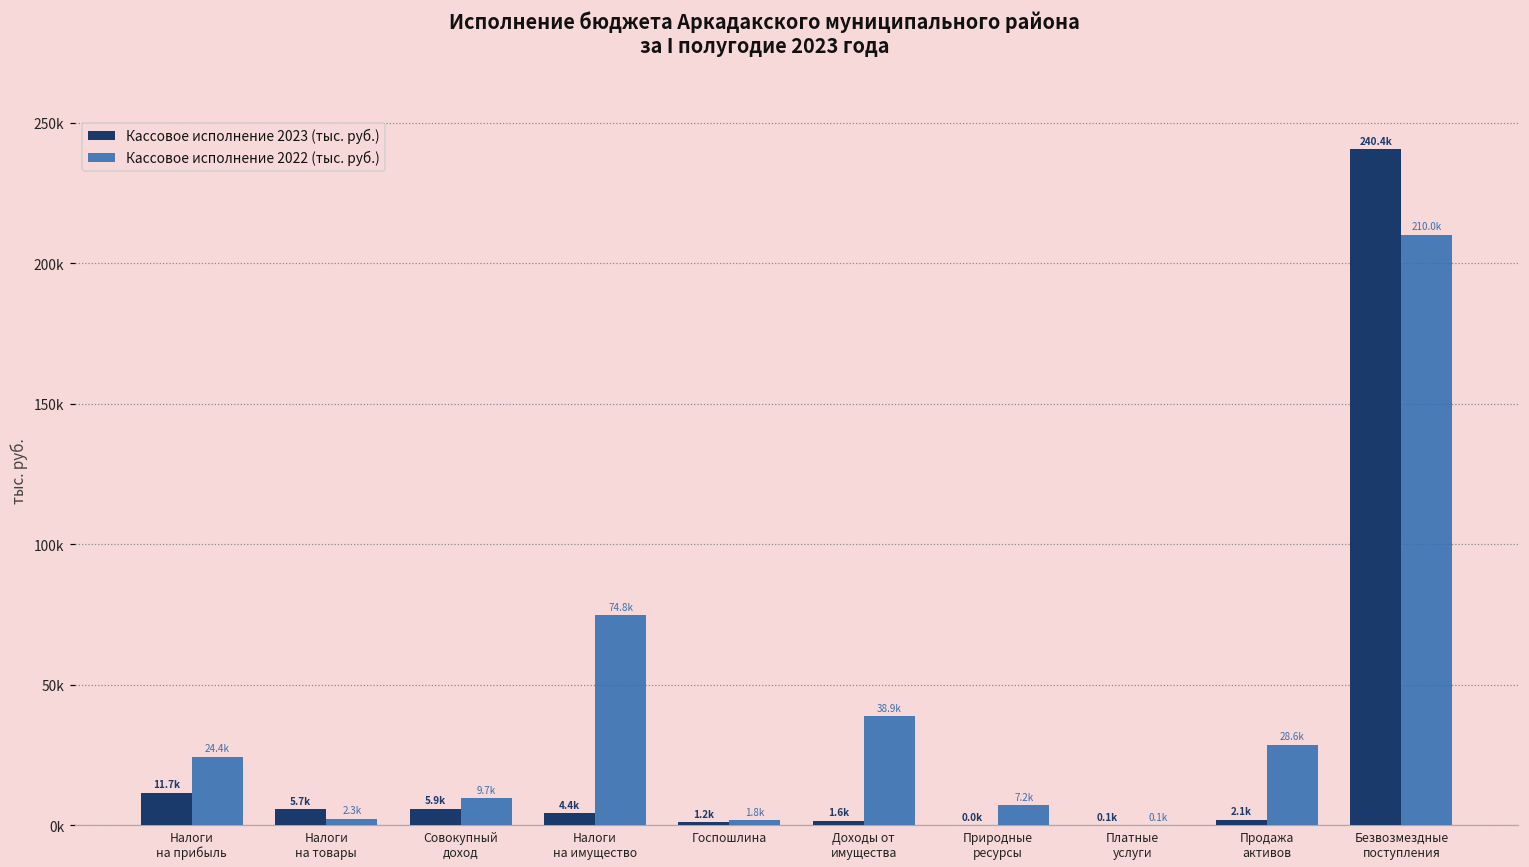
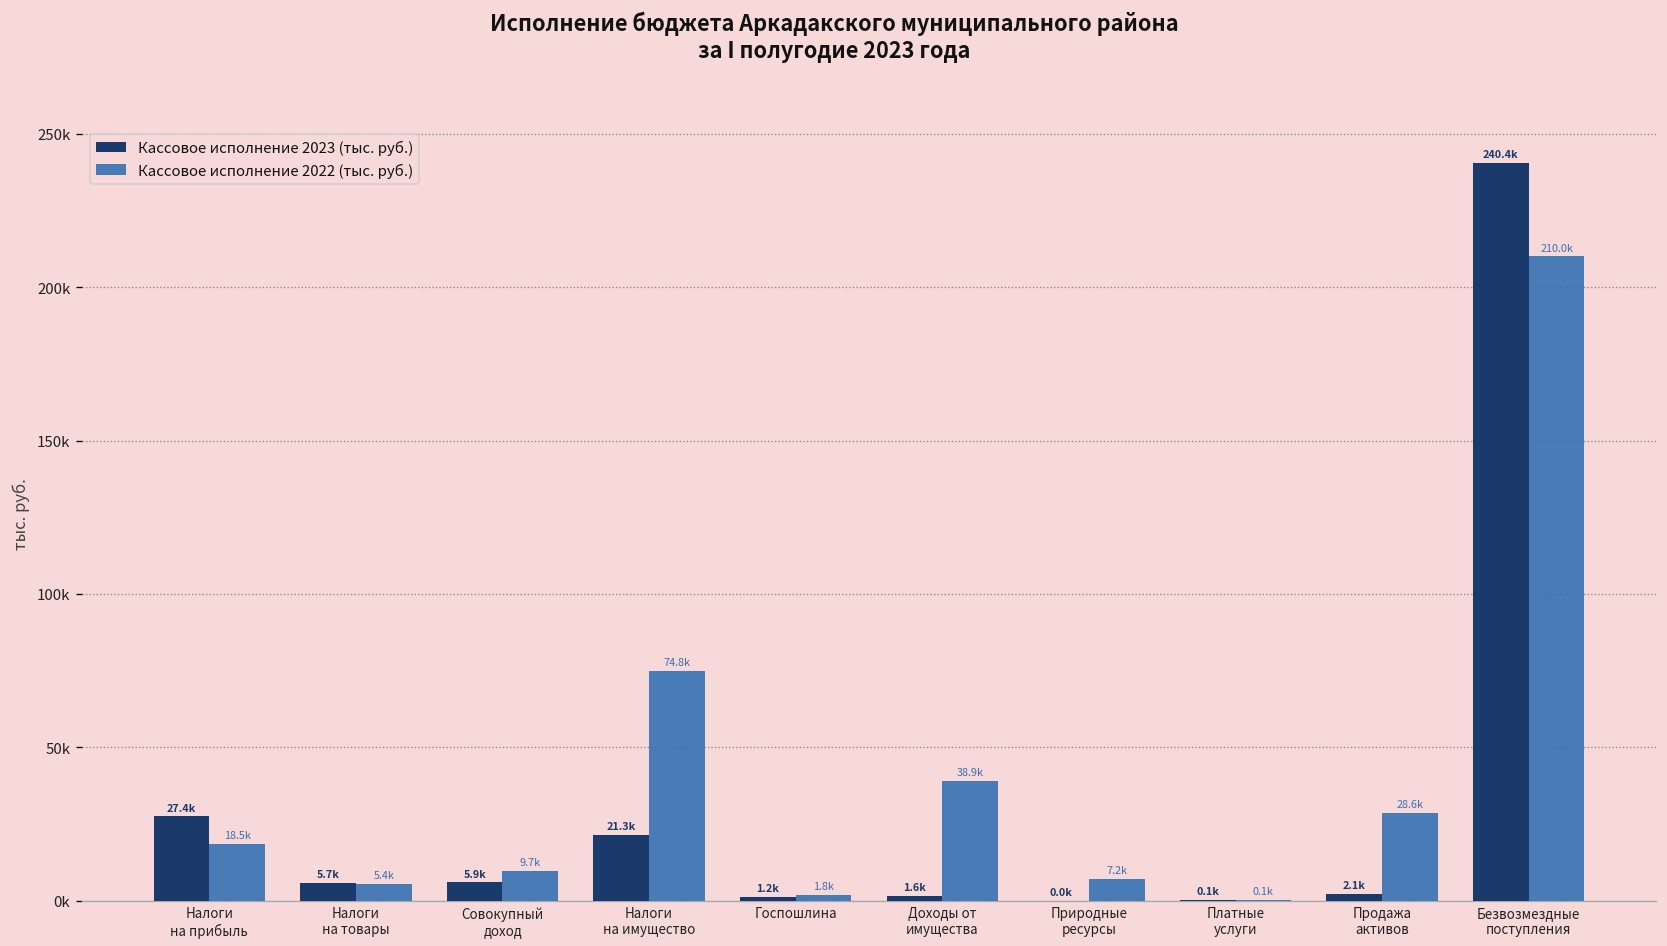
Кассовое исполнение 2023 (тыс. руб.), Налоги на прибыль: 11.7k -> 27.4k
Кассовое исполнение 2022 (тыс. руб.), Налоги на прибыль: 24.4k -> 18.5k
Кассовое исполнение 2022 (тыс. руб.), Налоги на товары: 2.3k -> 5.4k
Кассовое исполнение 2023 (тыс. руб.), Налоги на имущество: 4.4k -> 21.3k
